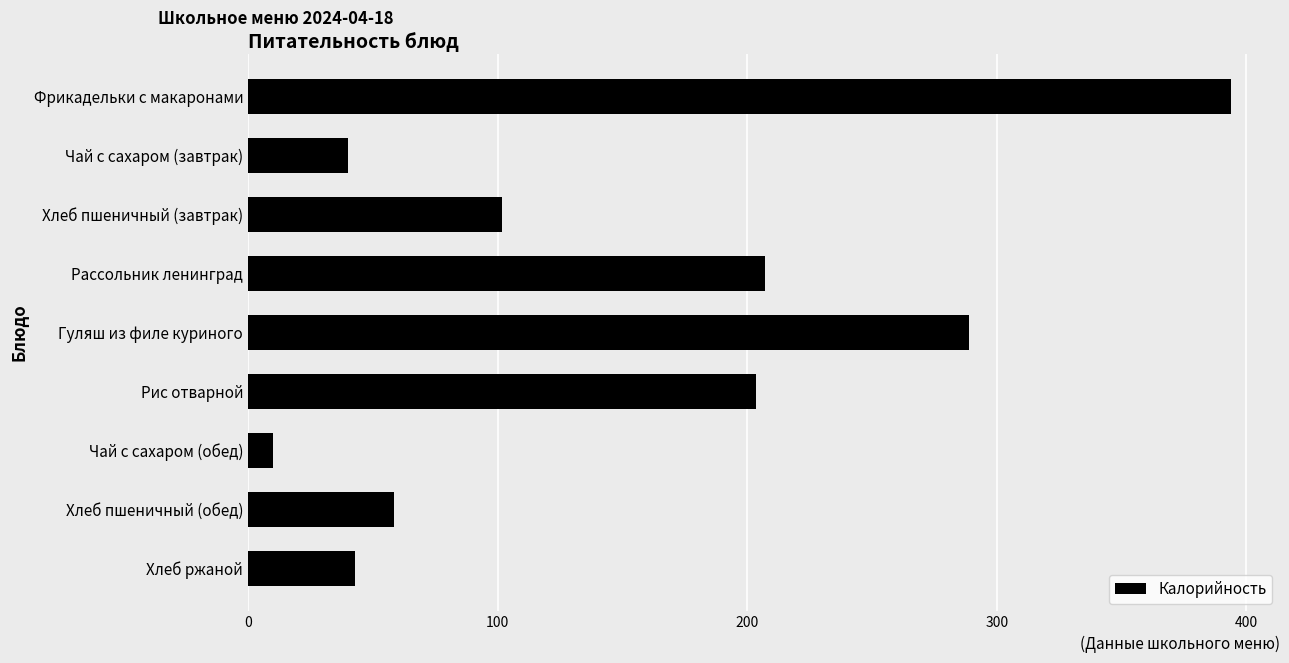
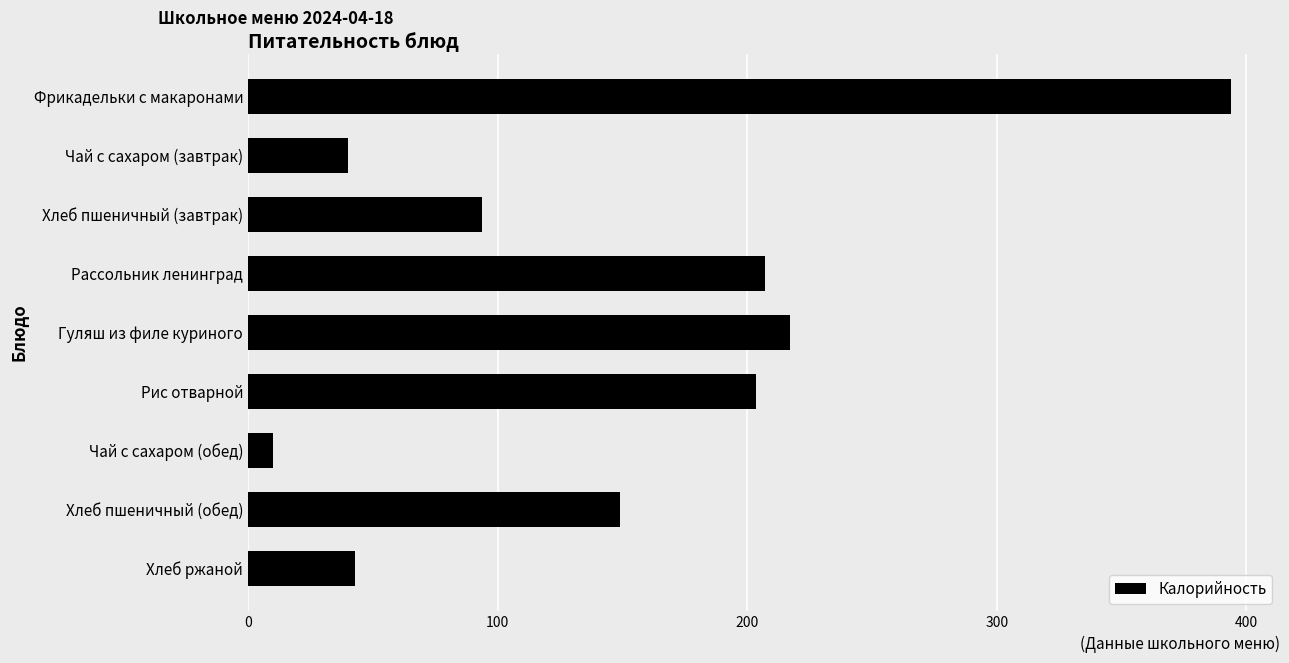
Хлеб пшеничный (завтрак): 102 -> 94
Гуляш из филе куриного: 289 -> 217
Хлеб пшеничный (обед): 59 -> 149
